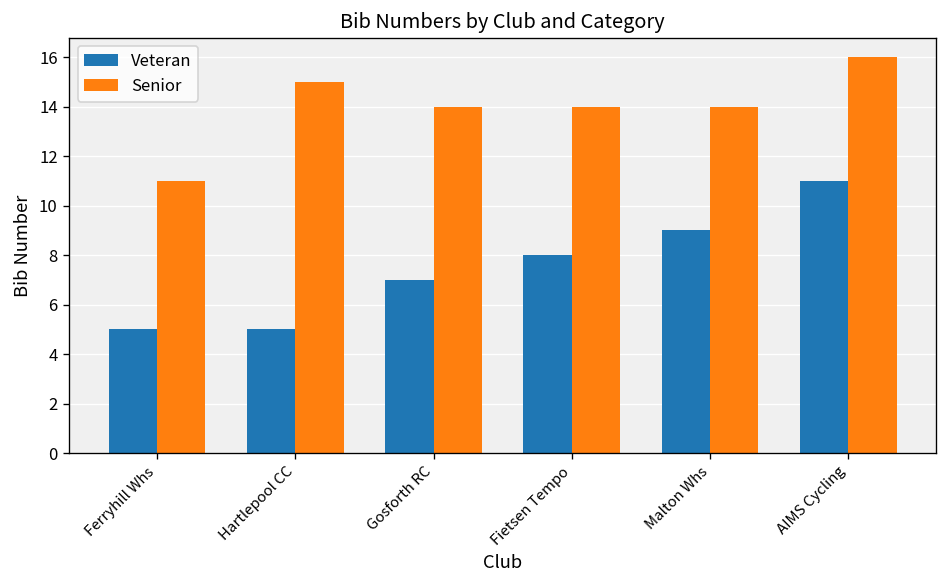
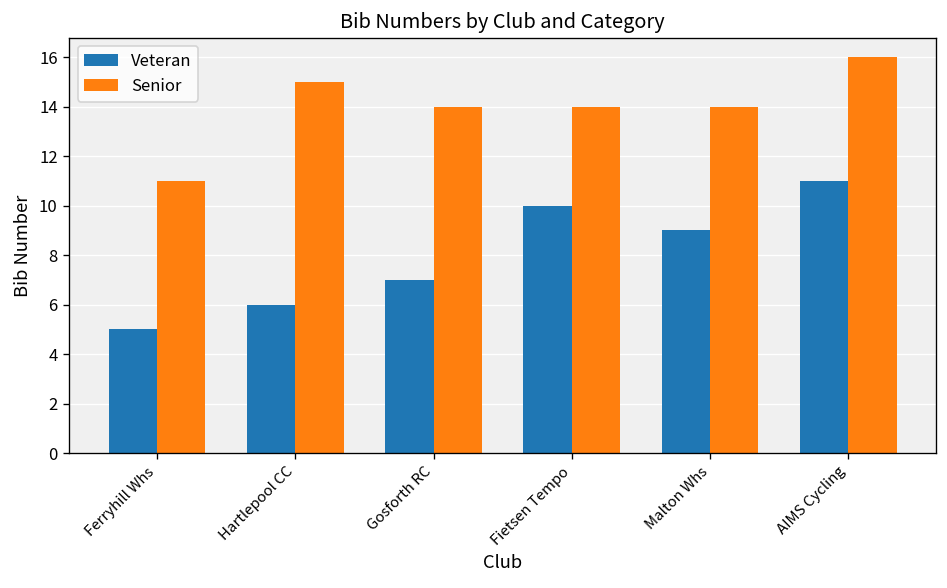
Veteran, Hartlepool CC: 5 -> 6
Veteran, Fietsen Tempo: 8 -> 10
